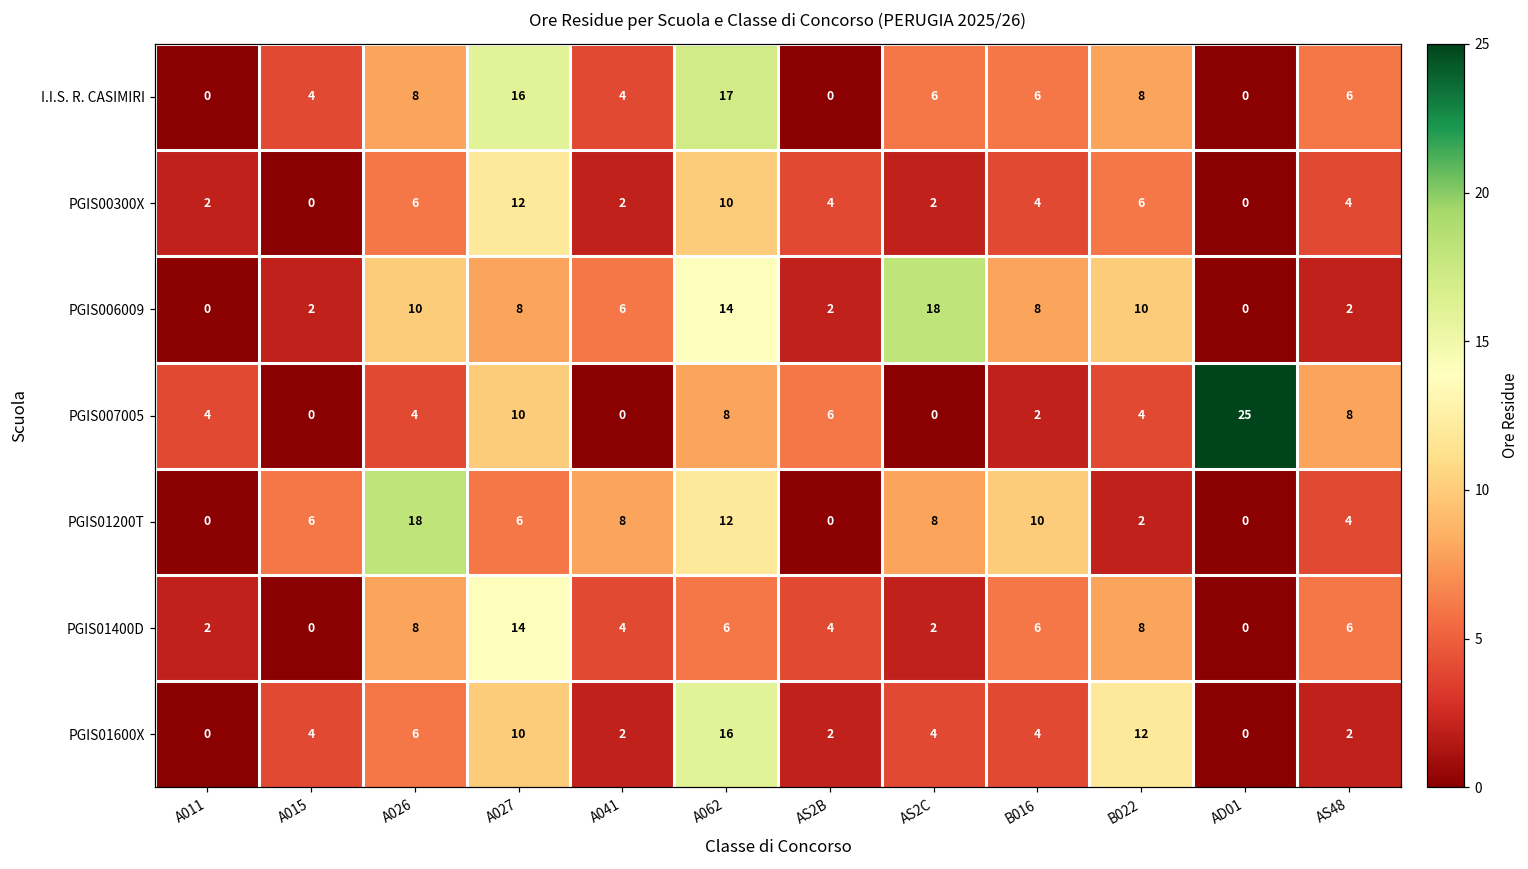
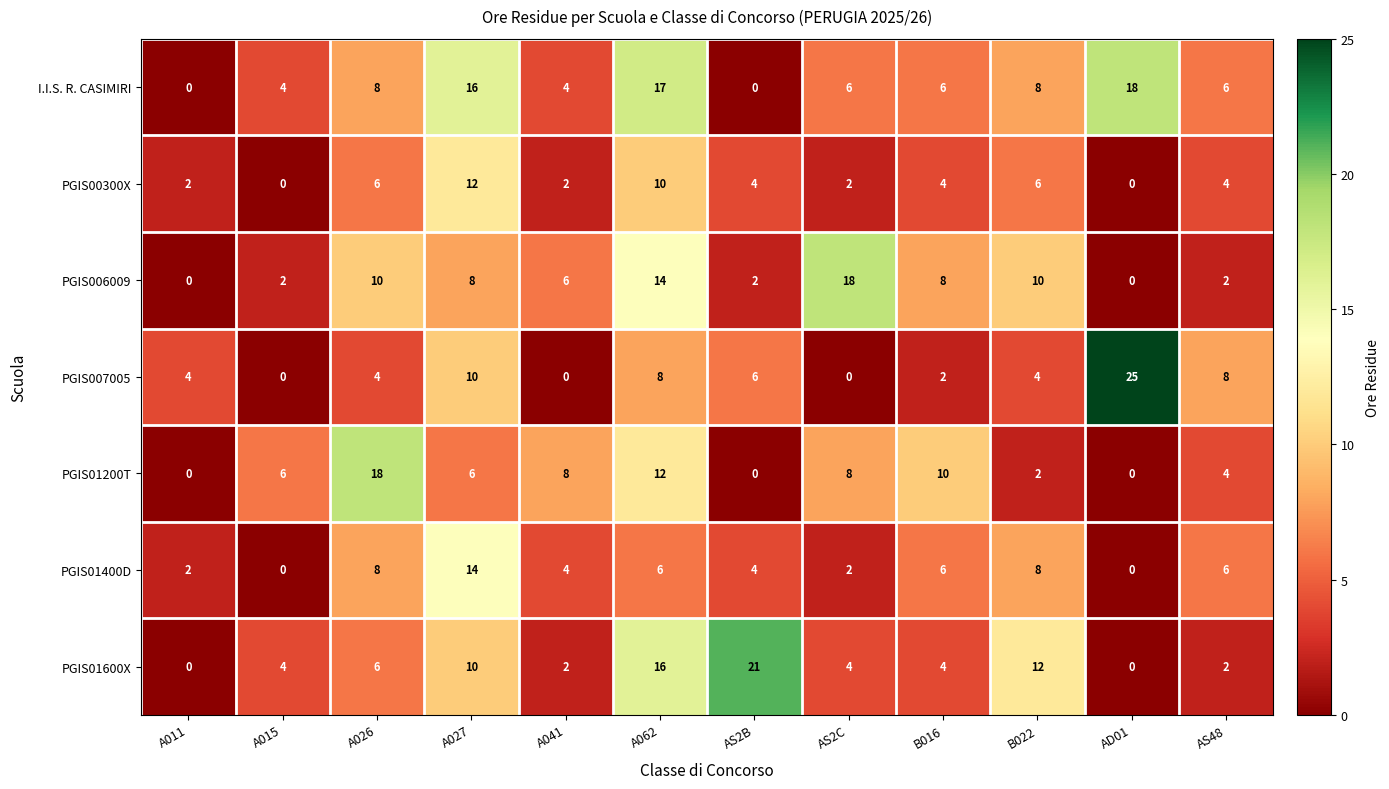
I.I.S. R. CASIMIRI, AD01: 0 -> 18
PGIS01600X, AS2B: 2 -> 21
